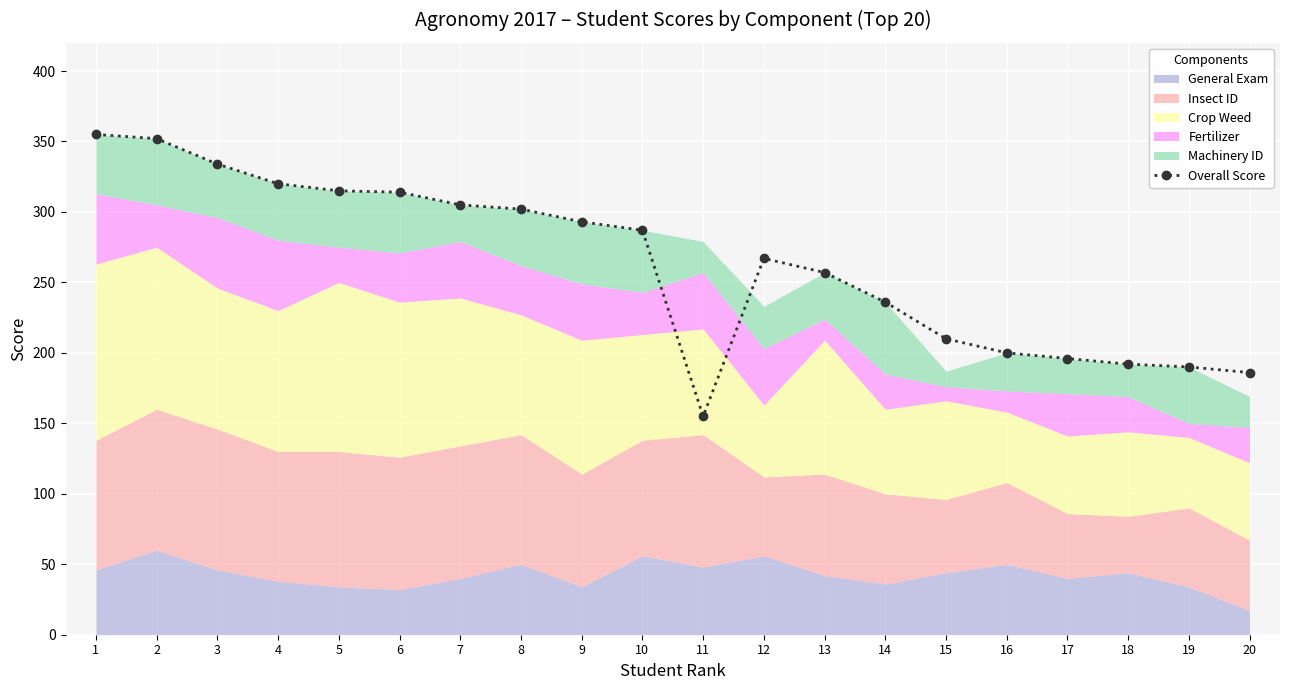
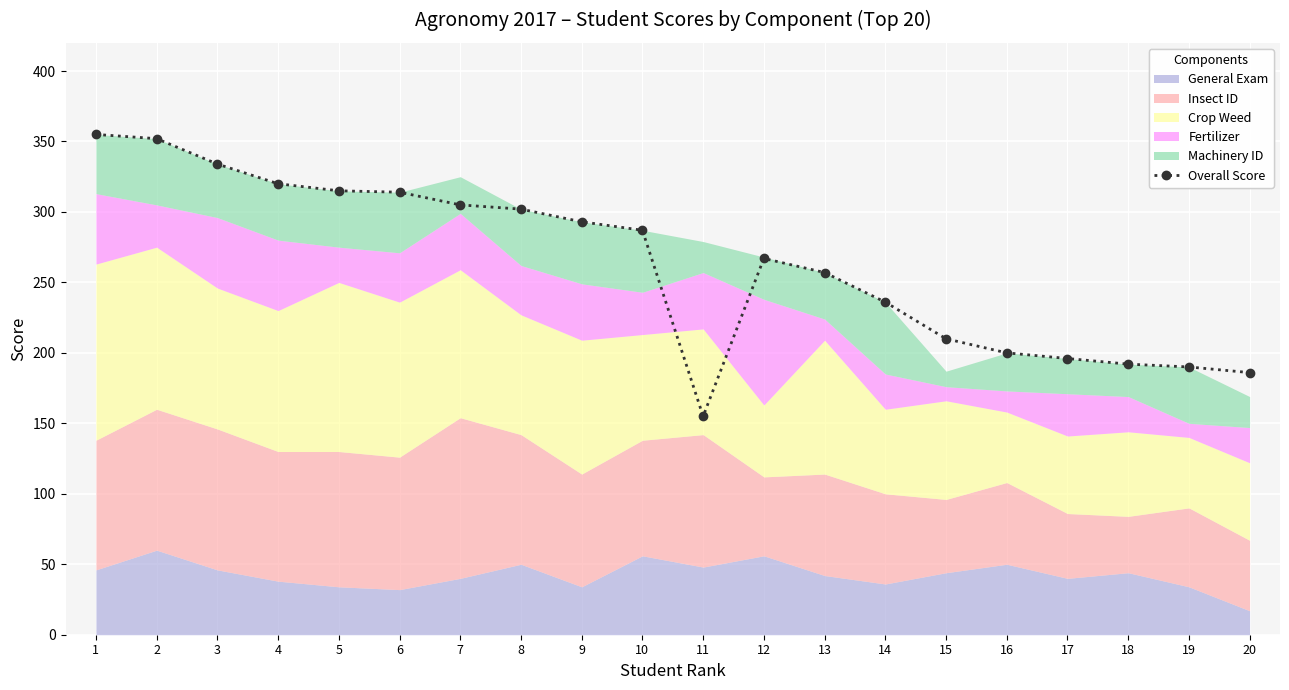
Insect ID, 7: 94 -> 114
Fertilizer, 12: 40 -> 75
